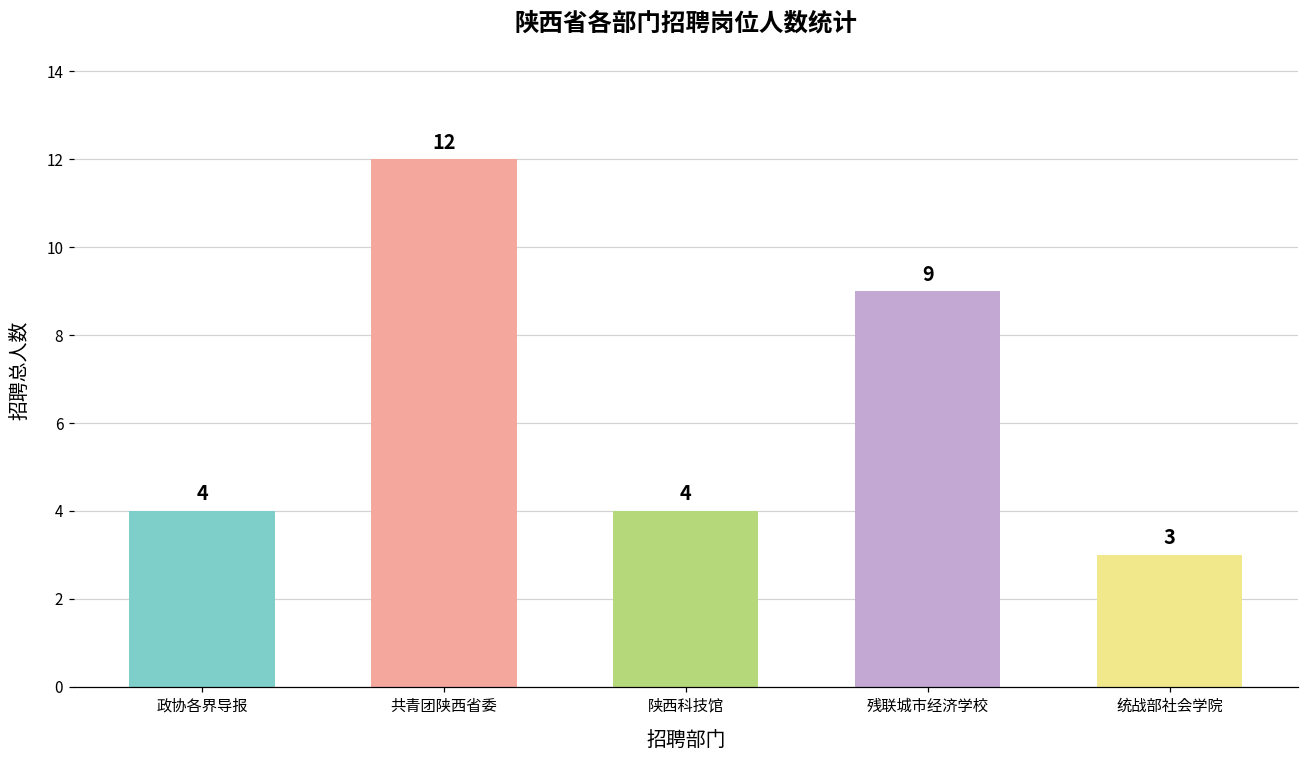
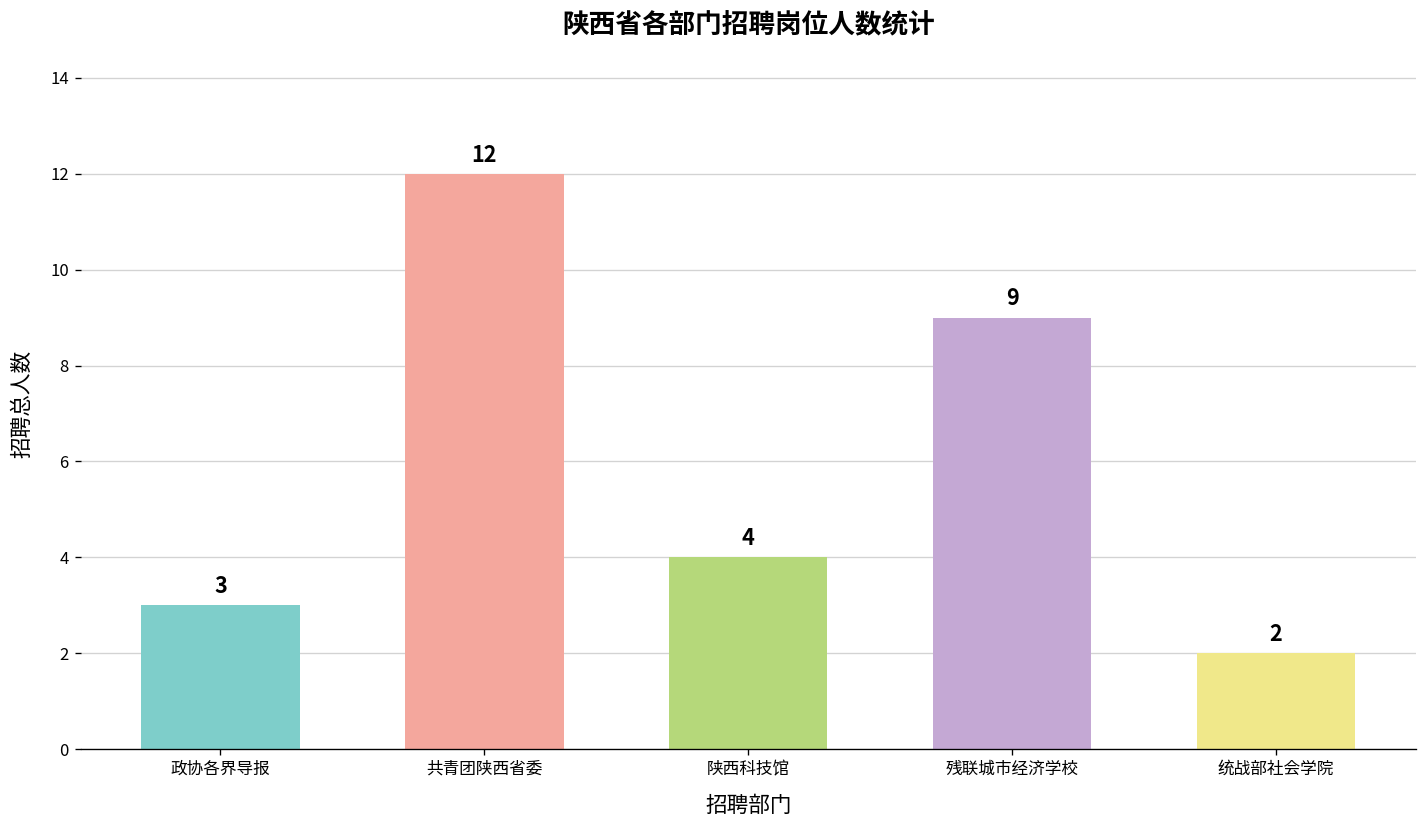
政协各界导报: 4 -> 3
统战部社会学院: 3 -> 2
